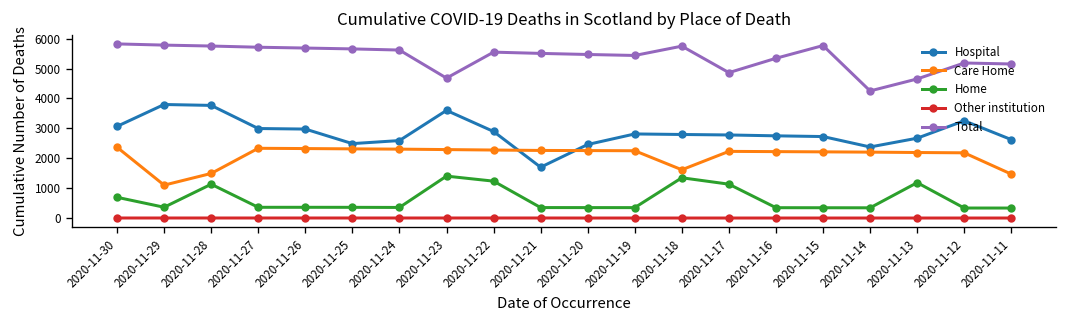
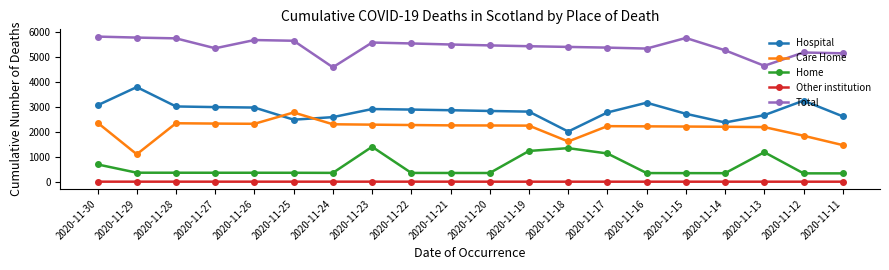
Hospital, 2020-11-28: 3800 -> 3000
Care Home, 2020-11-28: 1500 -> 2400
Home, 2020-11-28: 1100 -> 400
Total, 2020-11-27: 5700 -> 5400
Care Home, 2020-11-25: 2300 -> 2800
Total, 2020-11-24: 5600 -> 4600
Hospital, 2020-11-23: 3600 -> 2900
Total, 2020-11-23: 4700 -> 5600
Home, 2020-11-22: 1200 -> 400
Hospital, 2020-11-21: 1700 -> 2900
Hospital, 2020-11-20: 2500 -> 2800
Home, 2020-11-19: 400 -> 1200
Hospital, 2020-11-18: 2800 -> 2000
Total, 2020-11-18: 5700 -> 5400
Total, 2020-11-17: 4900 -> 5400
Hospital, 2020-11-16: 2800 -> 3200
Total, 2020-11-14: 4300 -> 5300
Care Home, 2020-11-12: 2200 -> 1900
